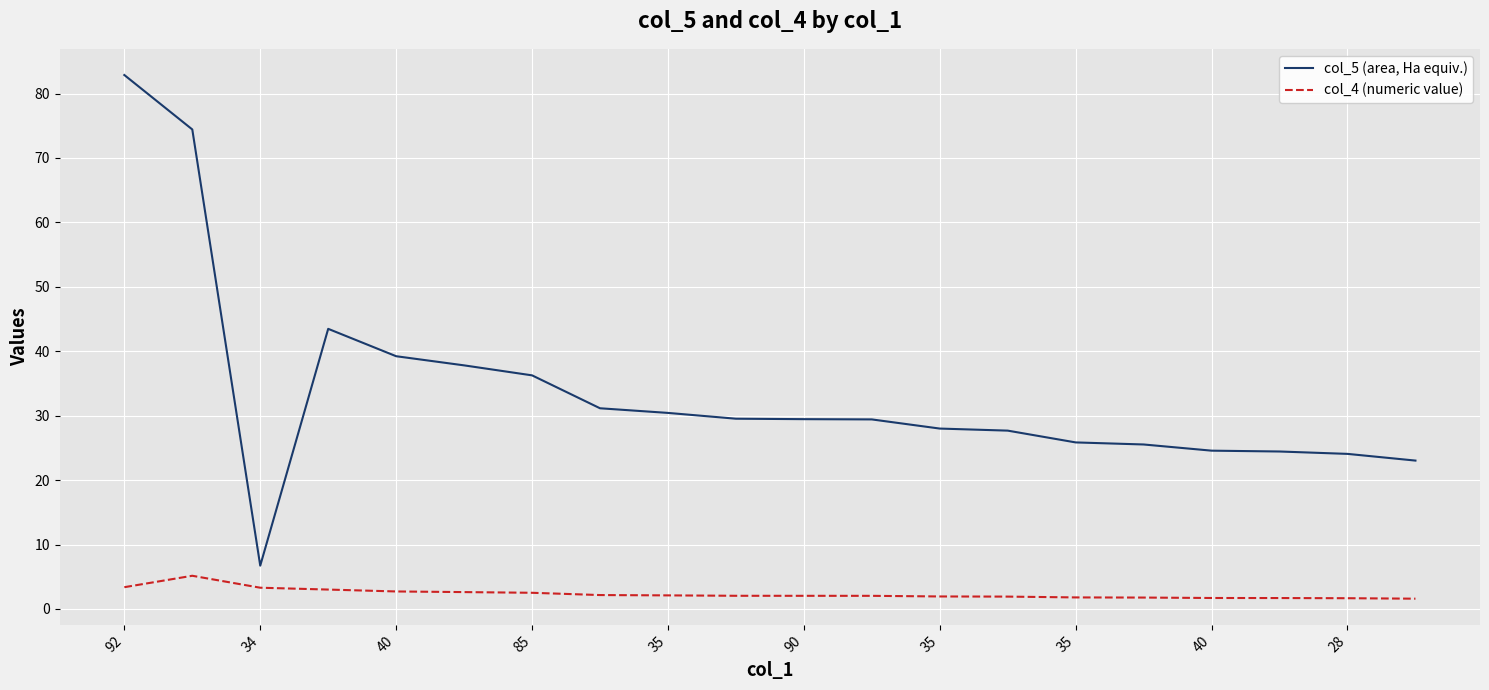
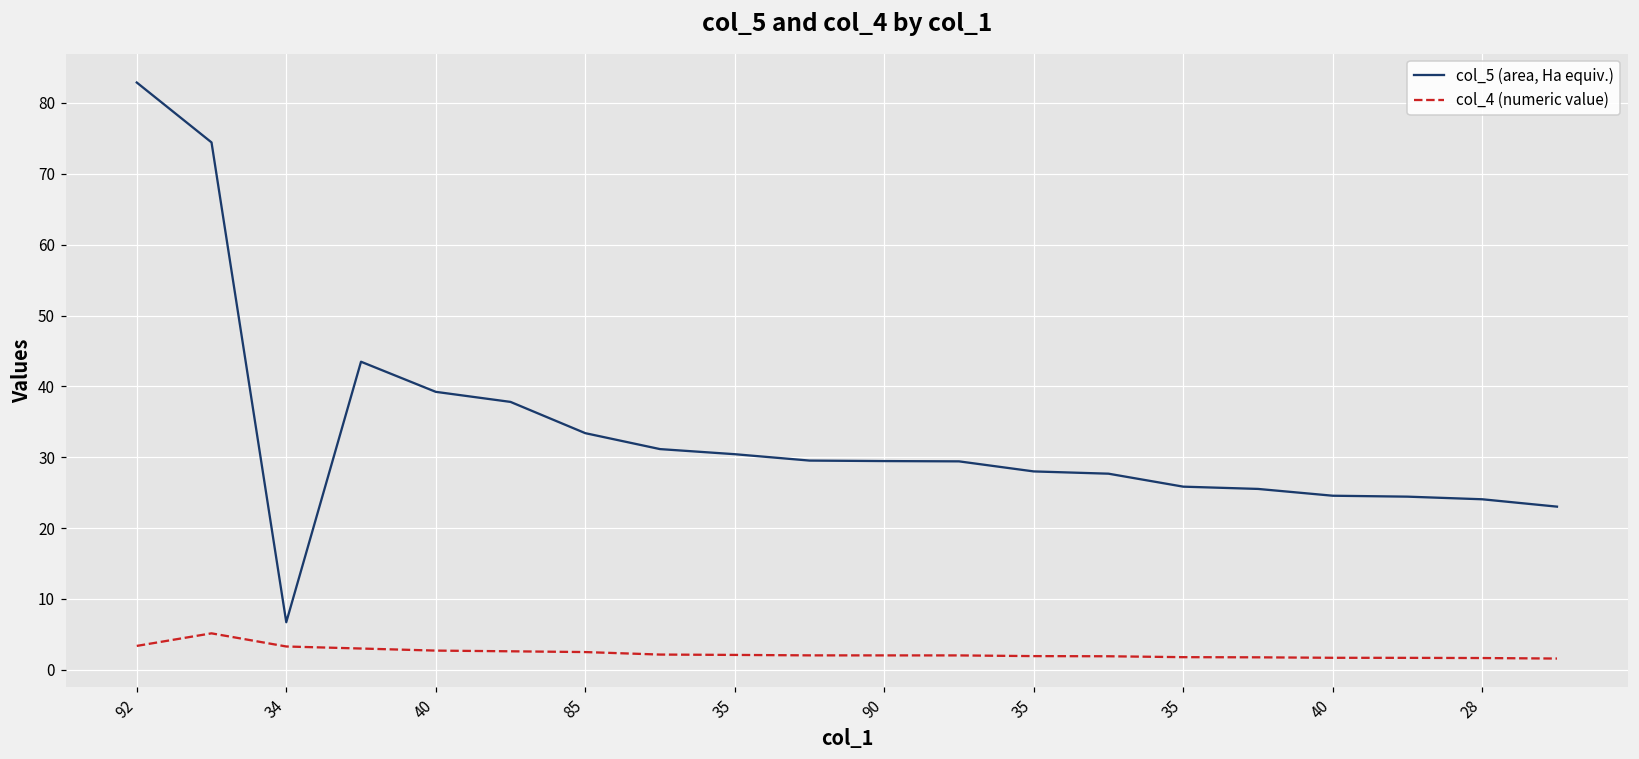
col_5 (area, Ha equiv.), 85: 36 -> 33
